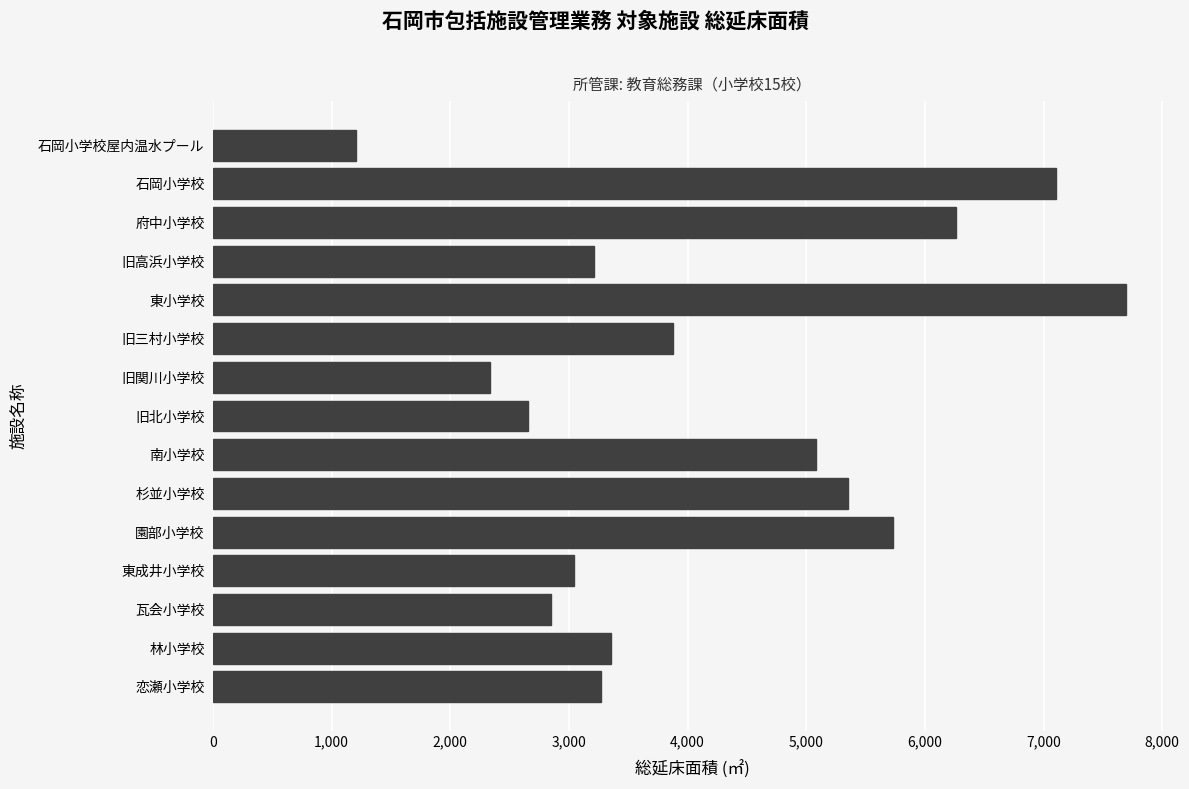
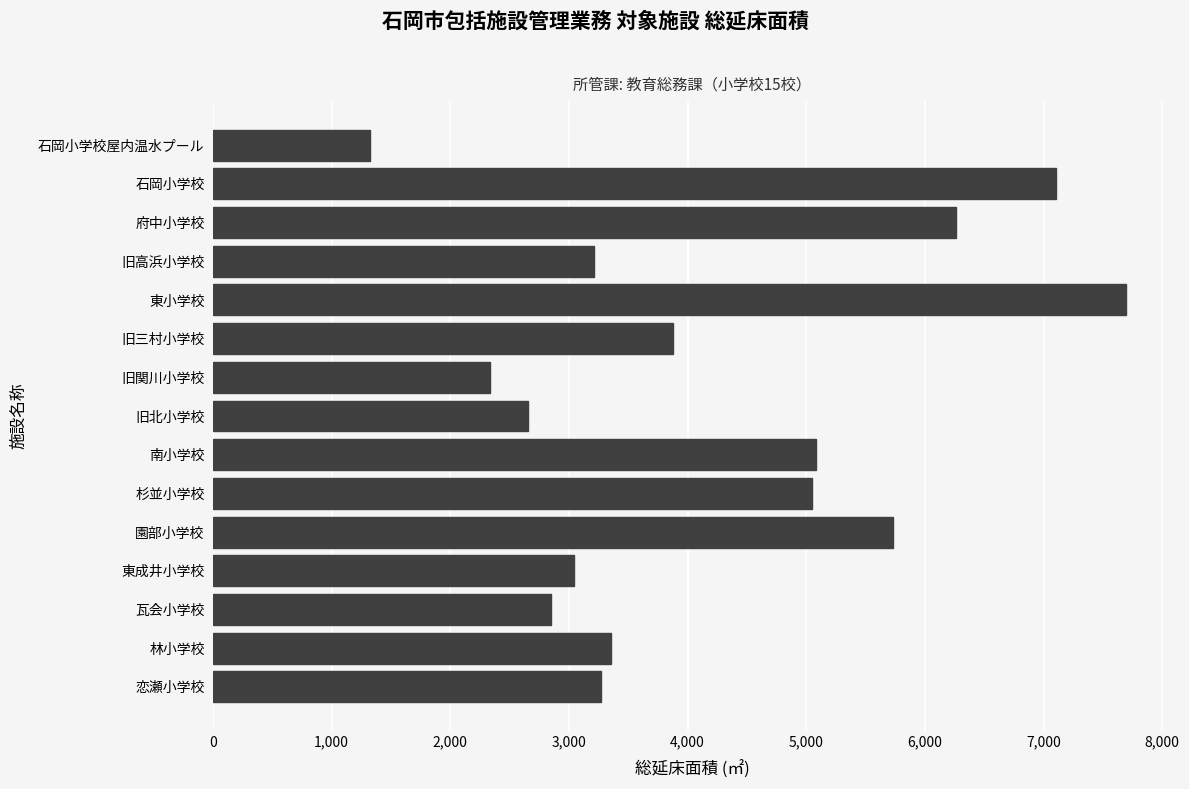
石岡小学校屋内温水プール: 1,210 -> 1,330
杉並小学校: 5,350 -> 5,050
